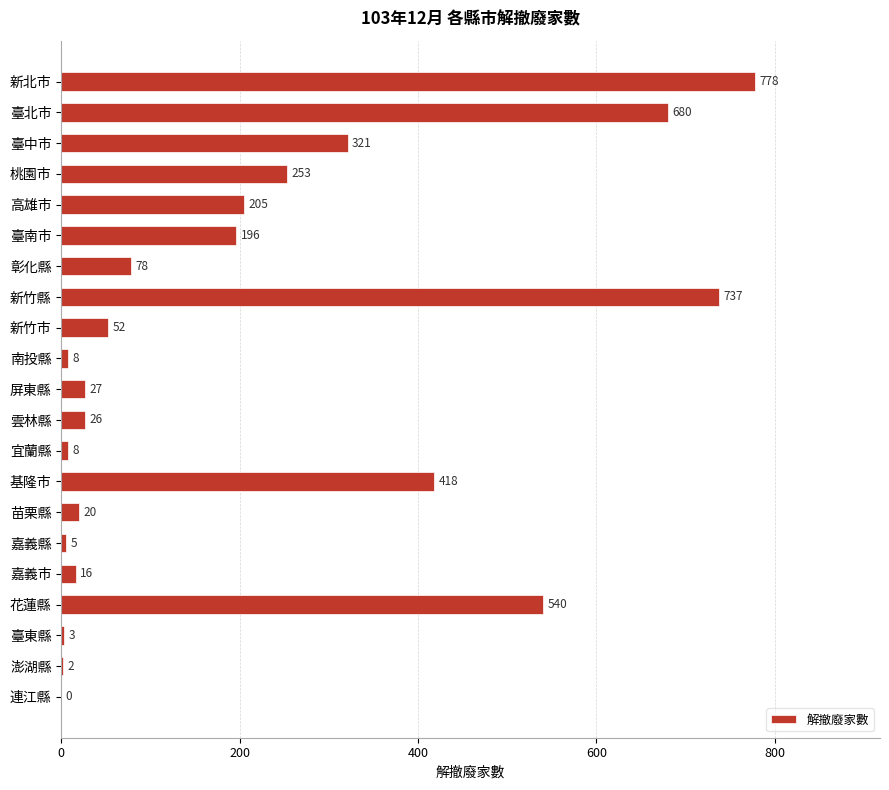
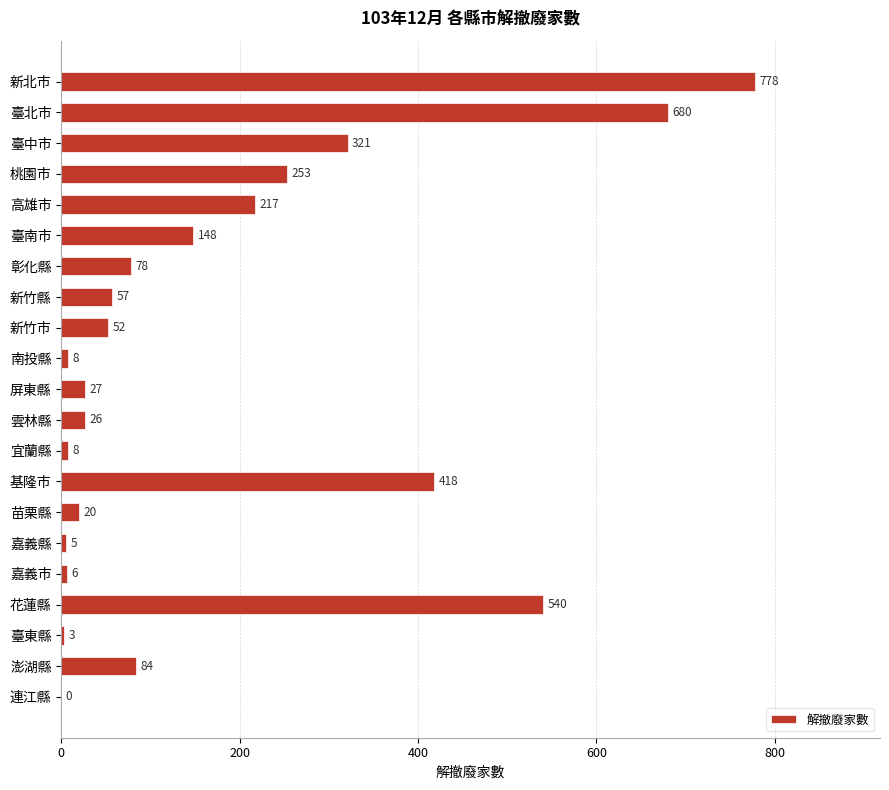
高雄市: 205 -> 217
臺南市: 196 -> 148
新竹縣: 737 -> 57
嘉義市: 16 -> 6
澎湖縣: 2 -> 84
